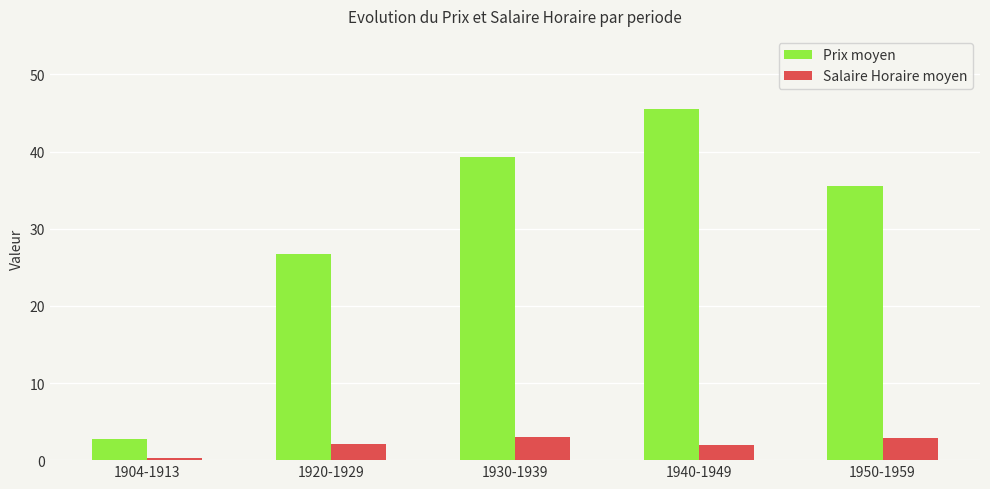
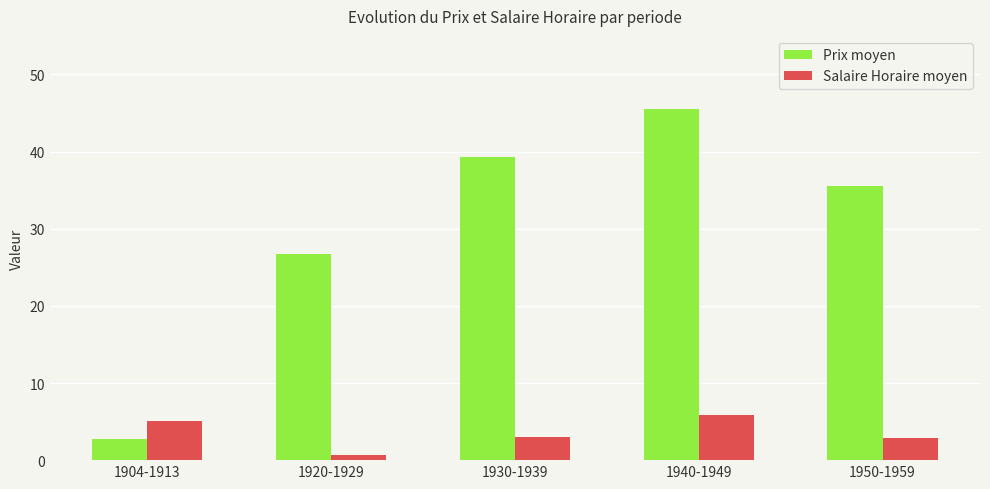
Salaire Horaire moyen, 1904-1913: 0 -> 5
Salaire Horaire moyen, 1920-1929: 2 -> 1
Salaire Horaire moyen, 1940-1949: 2 -> 6
